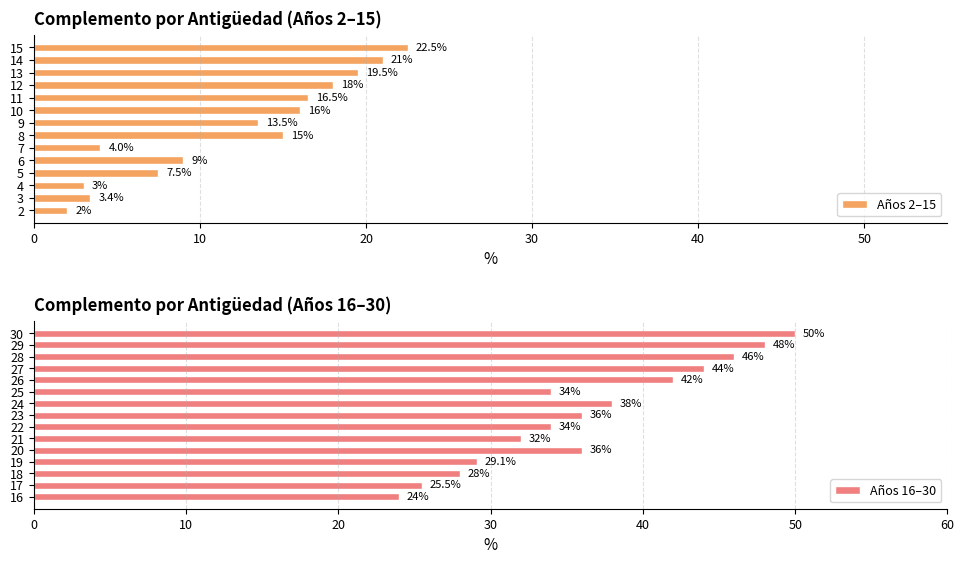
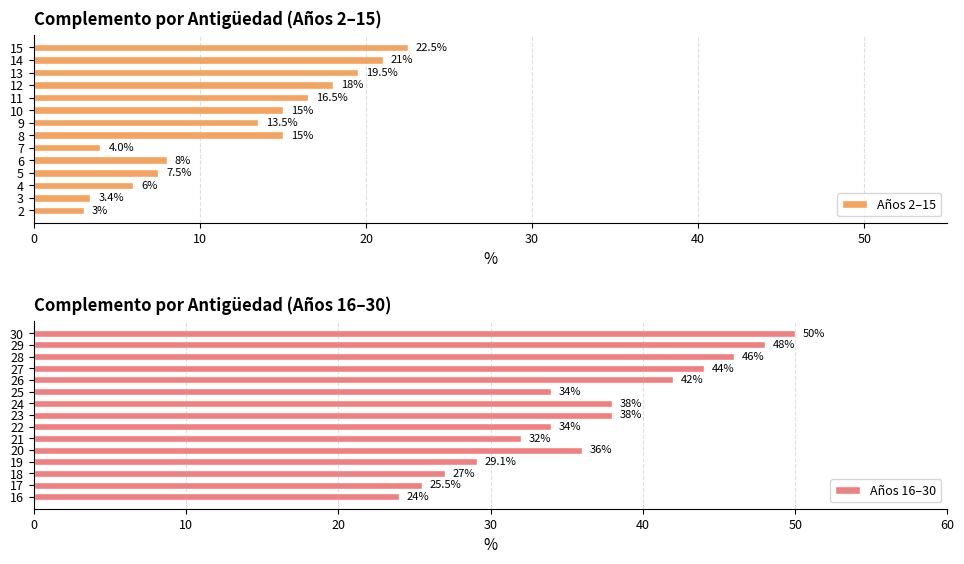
Complemento por Antigüedad (Años 2–15), 10: 16% -> 15%
Complemento por Antigüedad (Años 2–15), 6: 9% -> 8%
Complemento por Antigüedad (Años 2–15), 4: 3% -> 6%
Complemento por Antigüedad (Años 2–15), 2: 2% -> 3%
Complemento por Antigüedad (Años 16–30), 23: 36% -> 38%
Complemento por Antigüedad (Años 16–30), 18: 28% -> 27%
